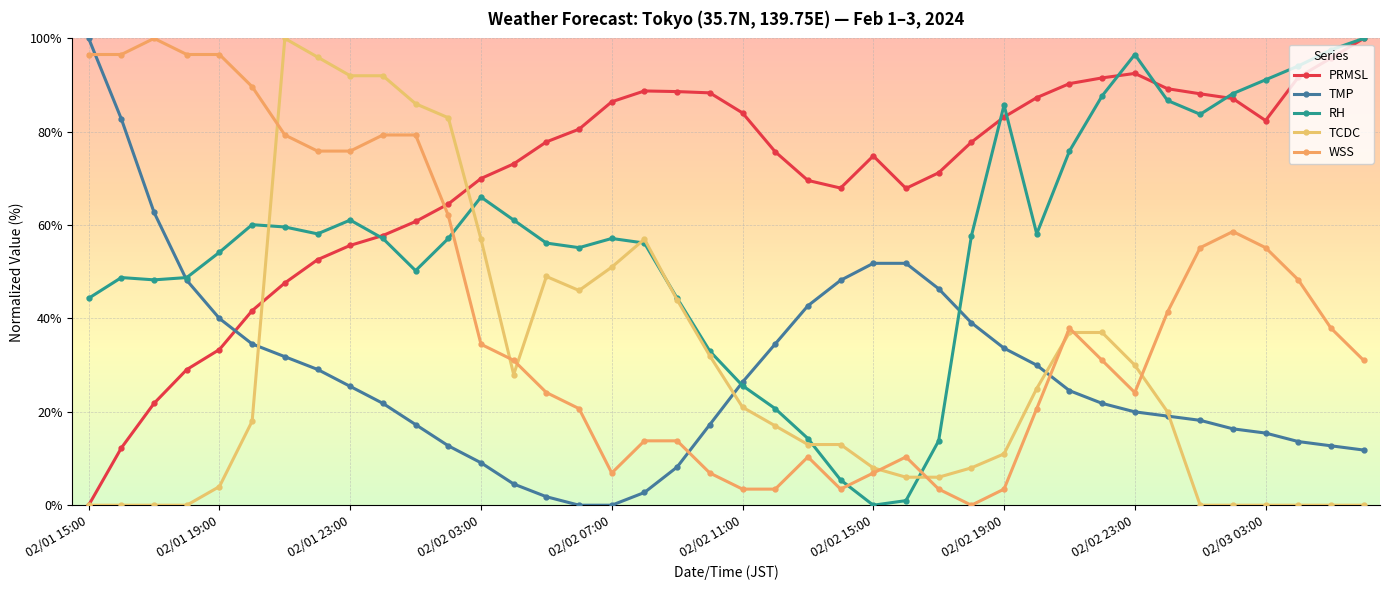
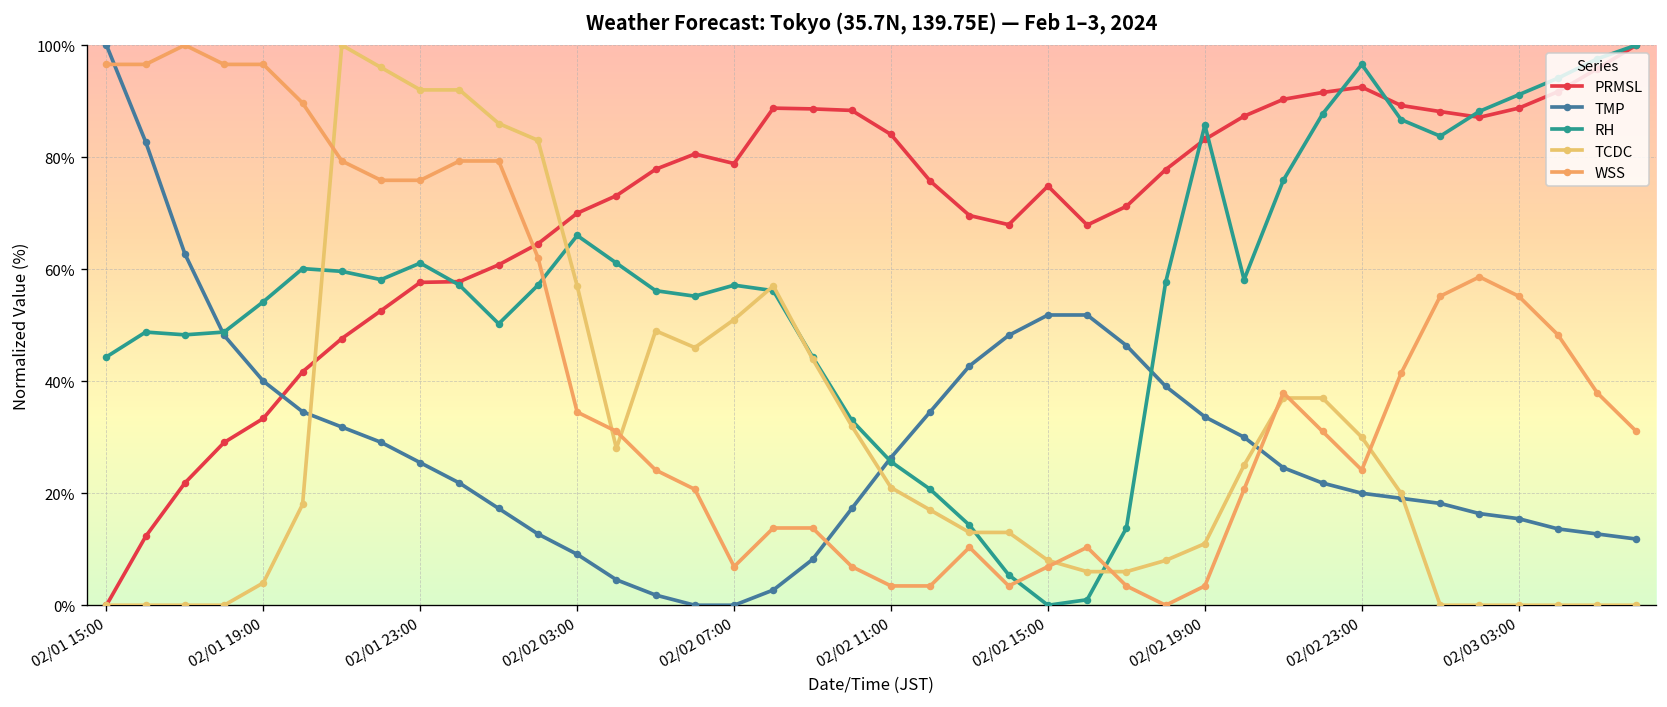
PRMSL, 02/01 23:00: 56% -> 58%
PRMSL, 02/02 07:00: 86% -> 79%
PRMSL, 02/03 03:00: 82% -> 89%
